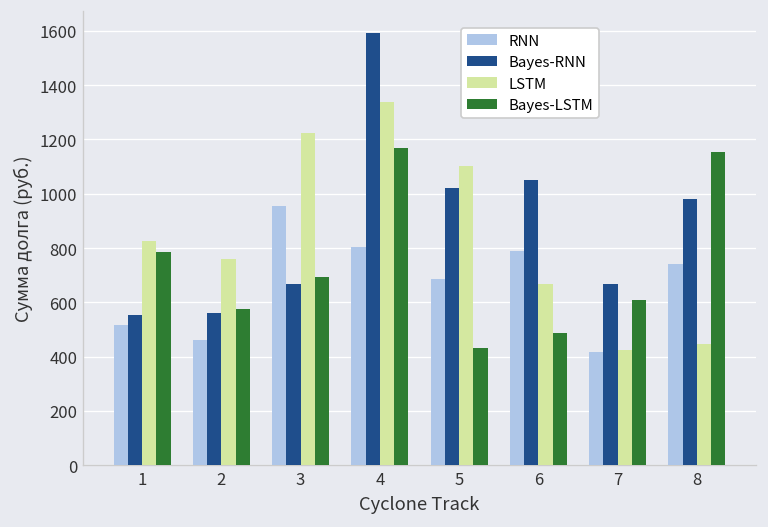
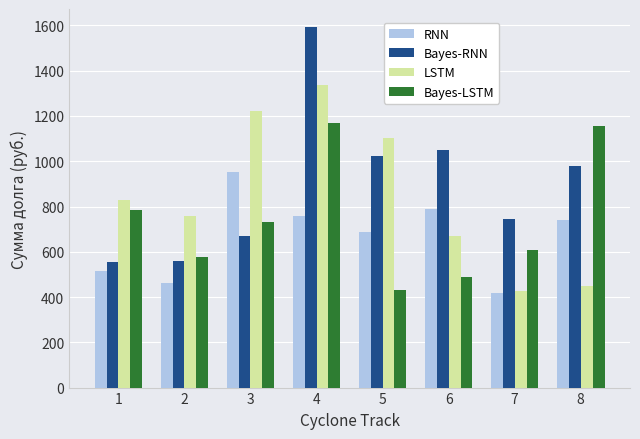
Bayes-LSTM, 3: 690 -> 730
RNN, 4: 800 -> 760
Bayes-RNN, 7: 670 -> 740
